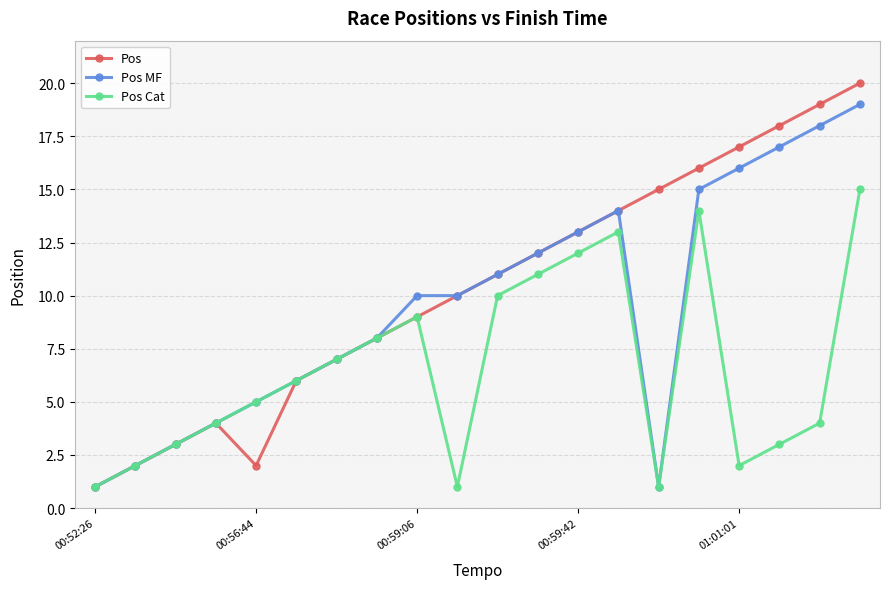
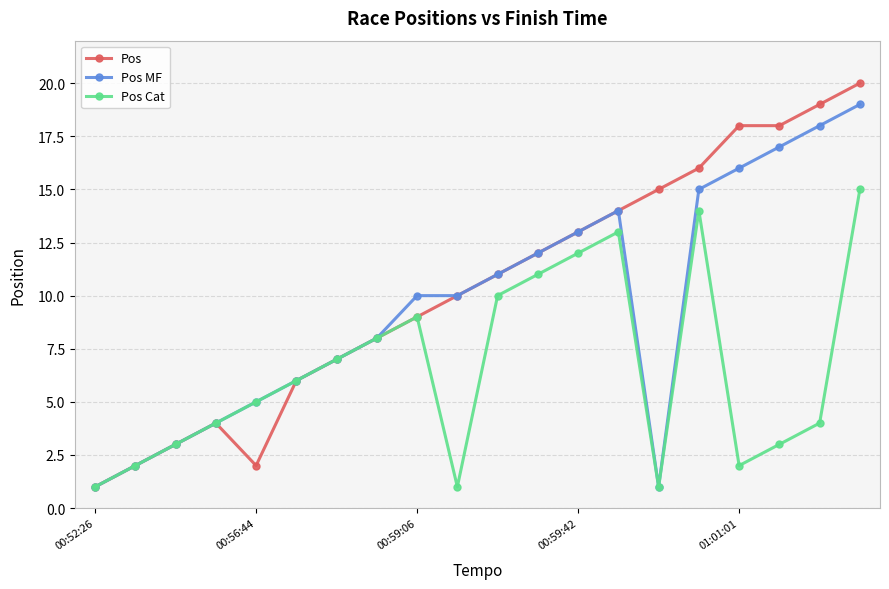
Pos, 01:01:01: 17 -> 18
